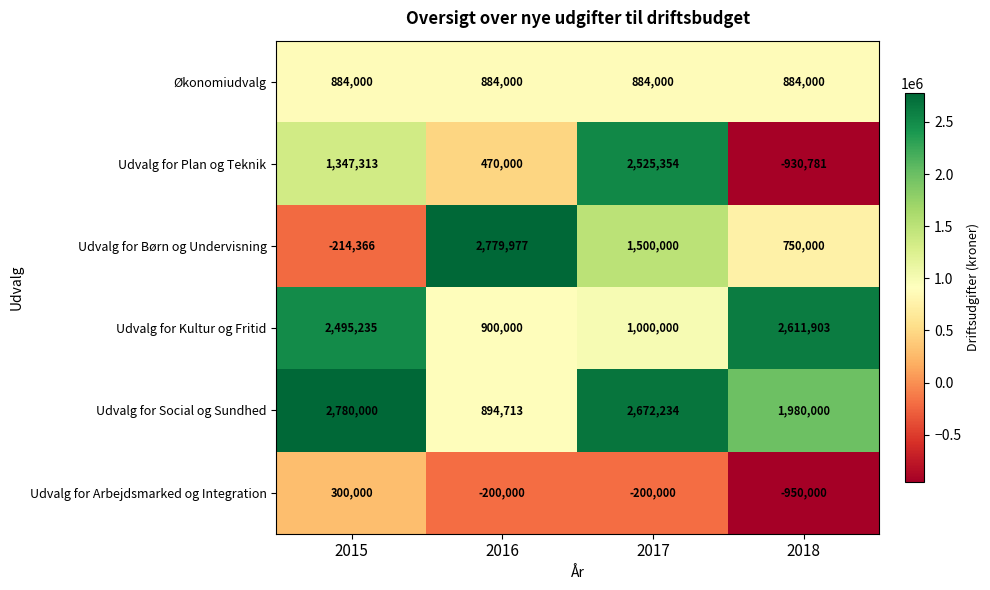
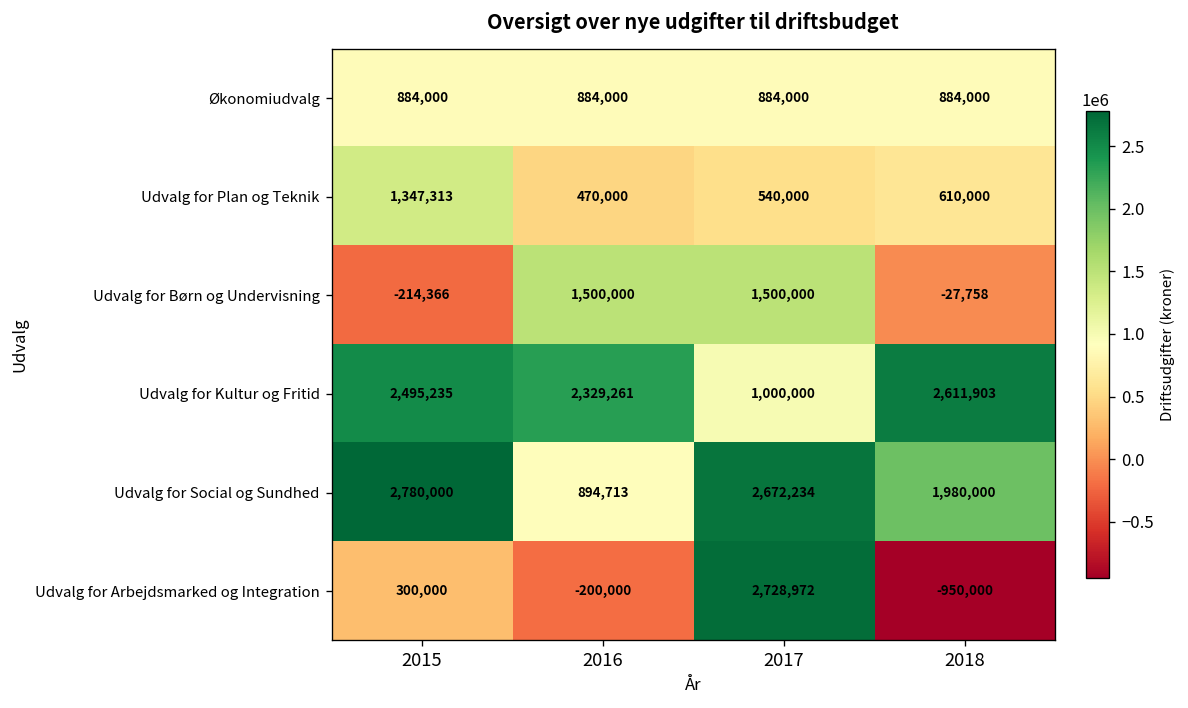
Udvalg for Plan og Teknik, 2017: 2,525,354 -> 540,000
Udvalg for Plan og Teknik, 2018: -930,781 -> 610,000
Udvalg for Børn og Undervisning, 2016: 2,779,977 -> 1,500,000
Udvalg for Børn og Undervisning, 2018: 750,000 -> -27,758
Udvalg for Kultur og Fritid, 2016: 900,000 -> 2,329,261
Udvalg for Arbejdsmarked og Integration, 2017: -200,000 -> 2,728,972
